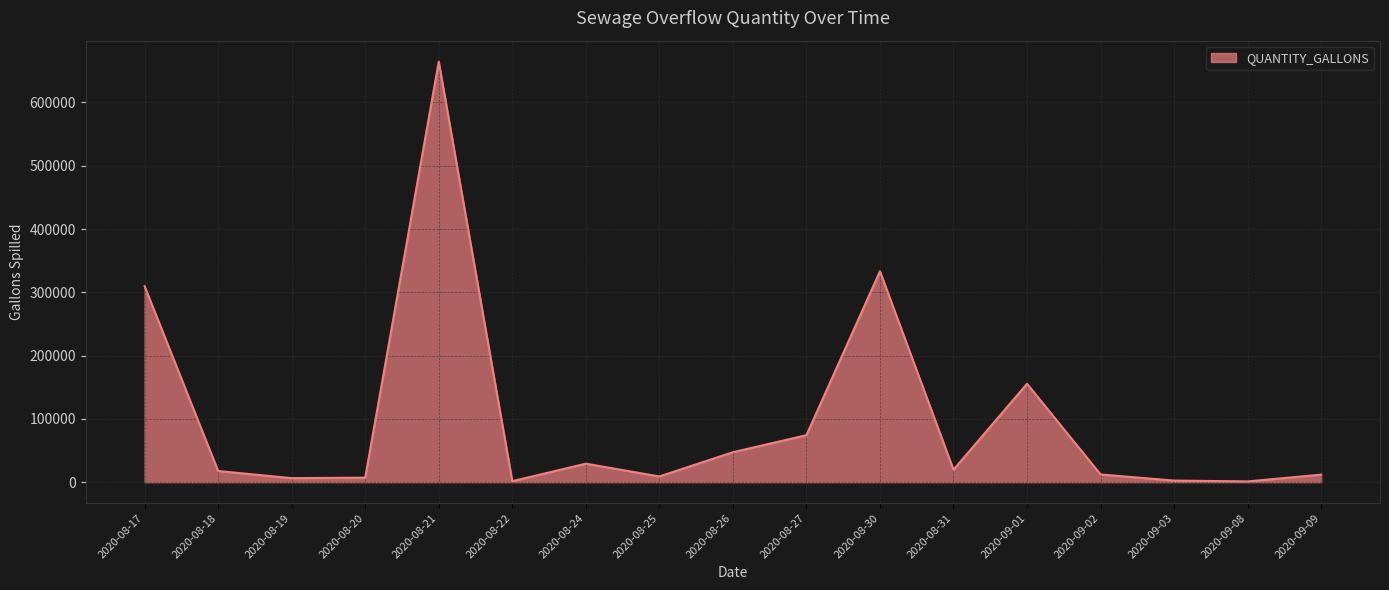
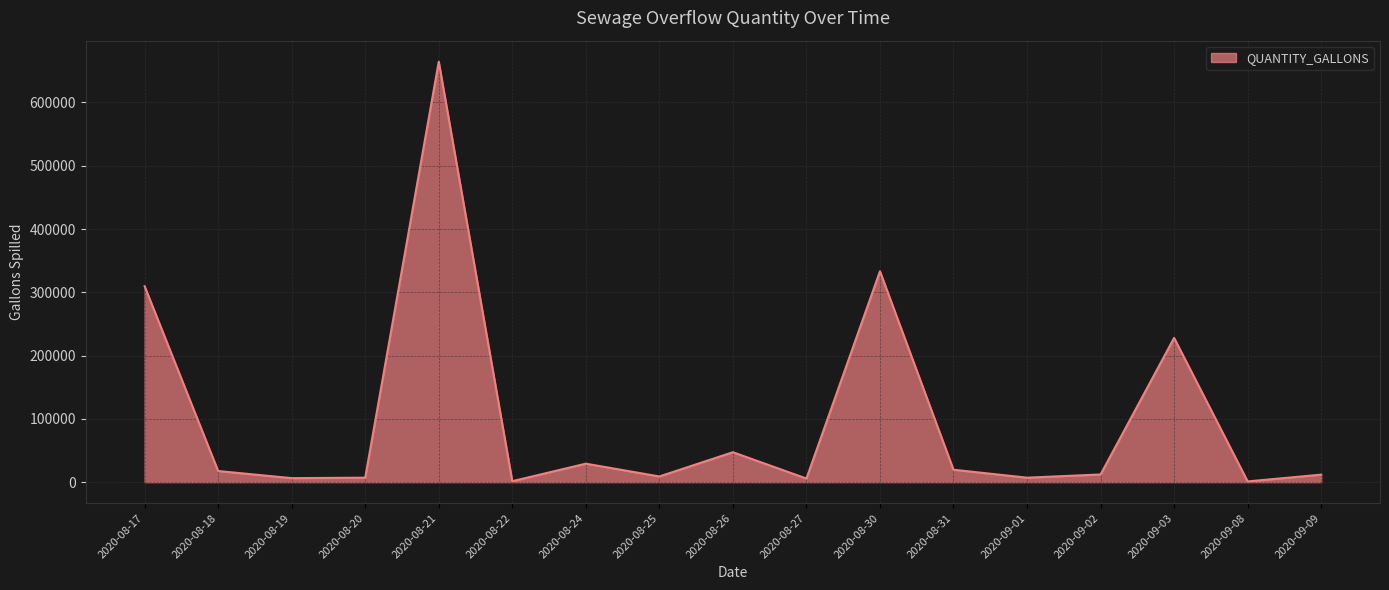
2020-08-27: 70000 -> 10000
2020-09-01: 160000 -> 10000
2020-09-03: 0 -> 230000
